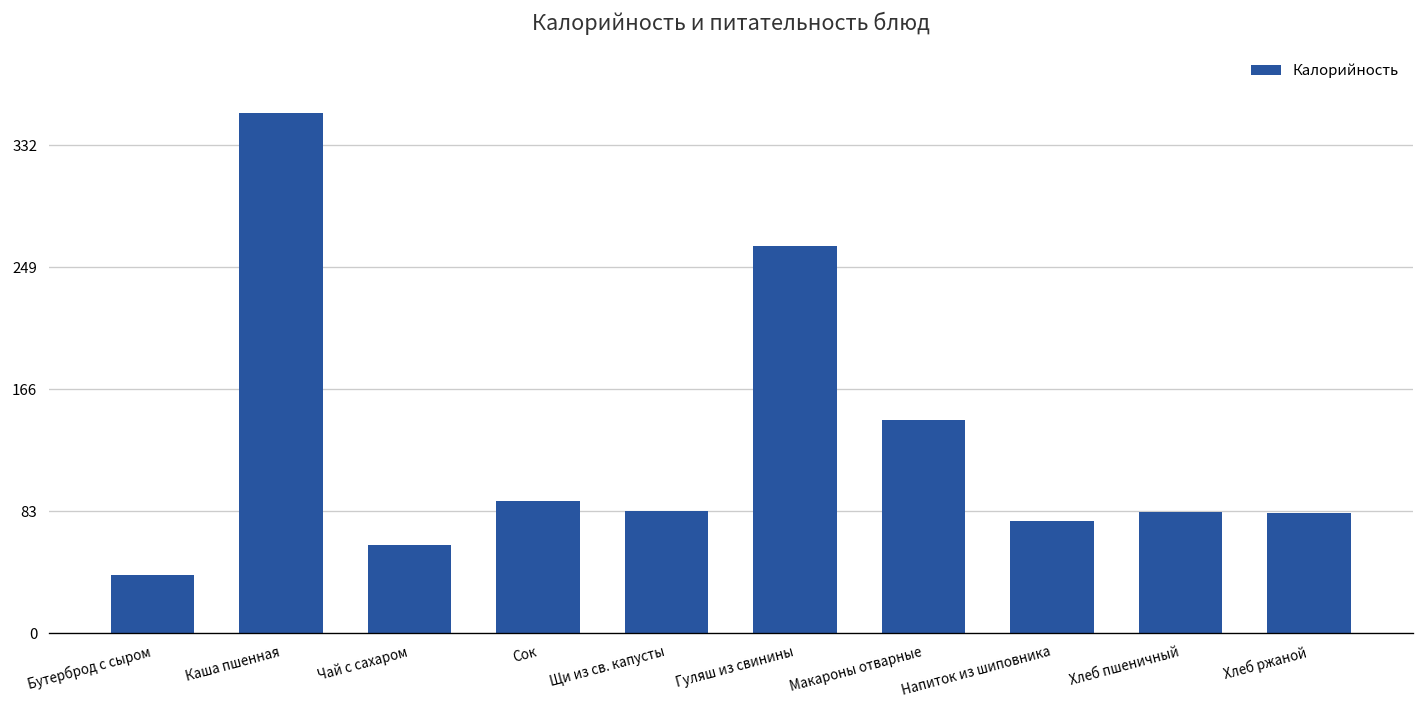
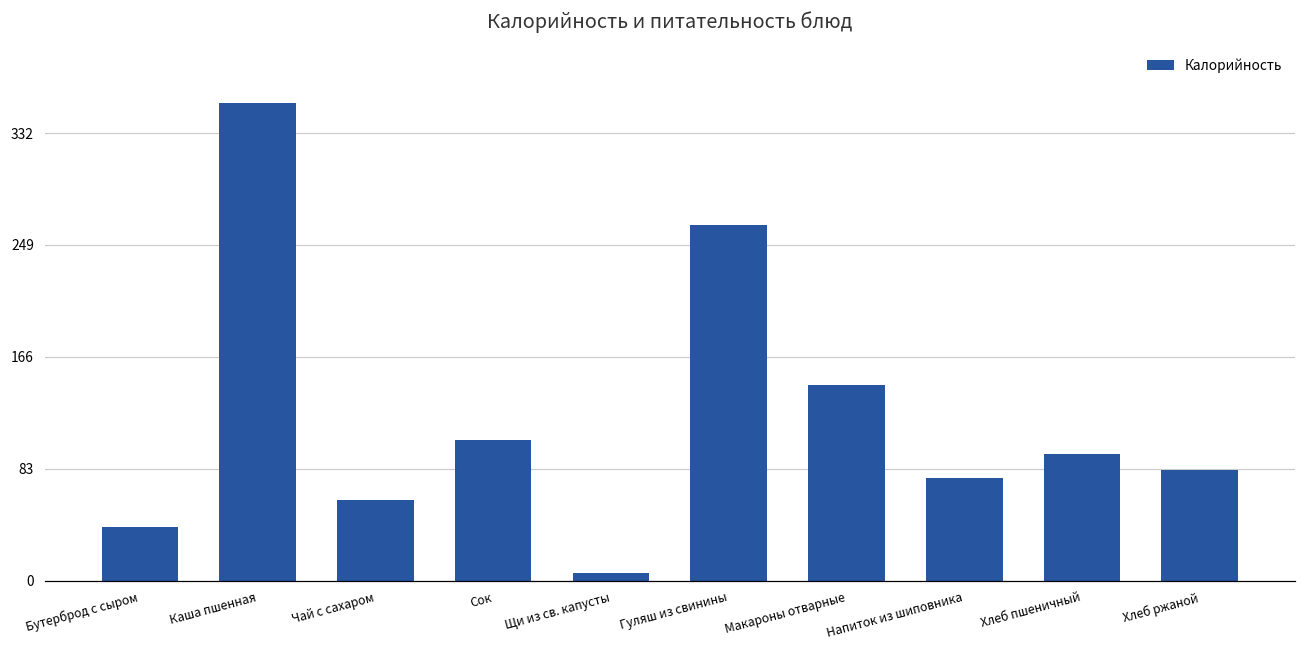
Сок: 90 -> 104
Щи из св. капусты: 83 -> 6
Хлеб пшеничный: 83 -> 94
